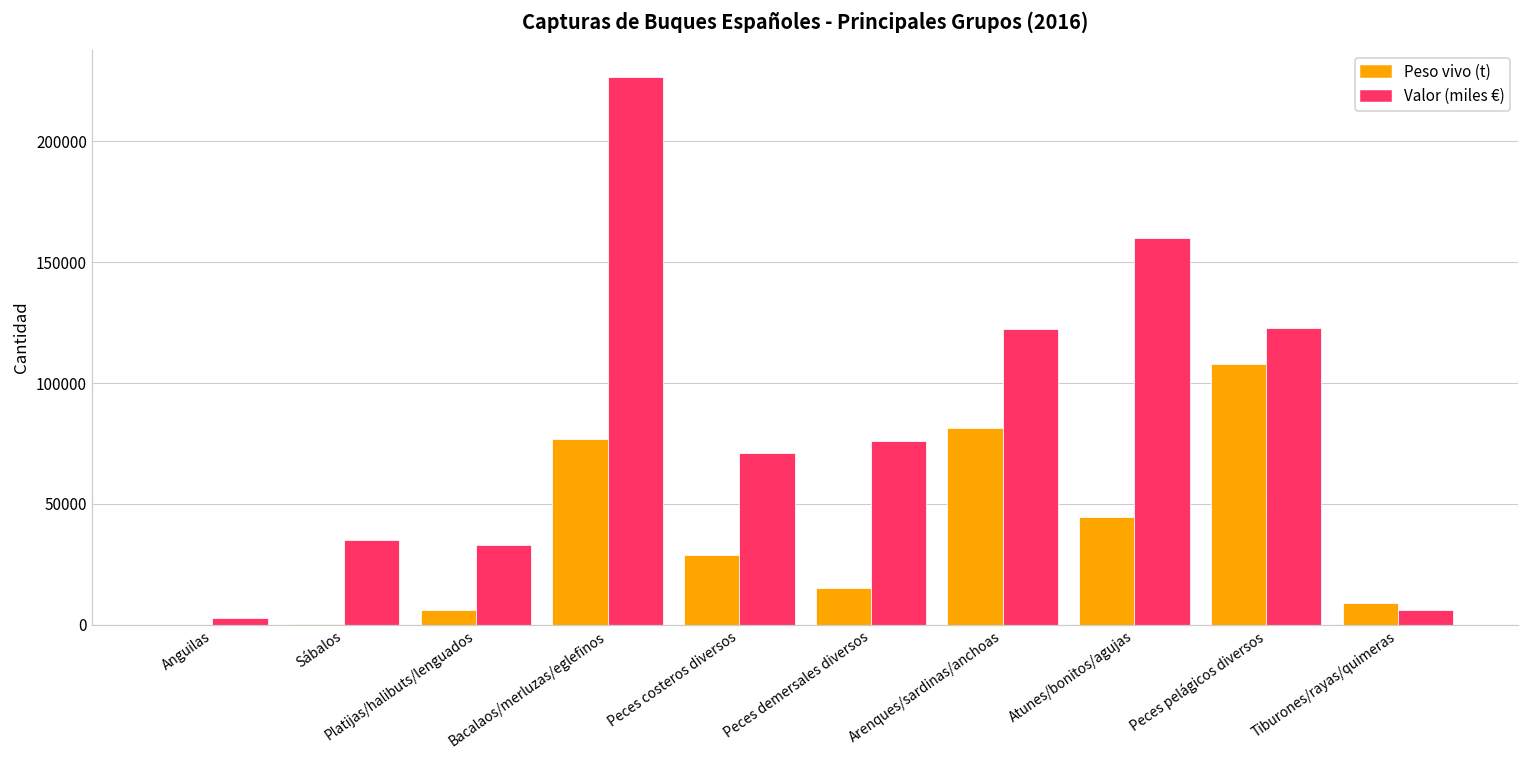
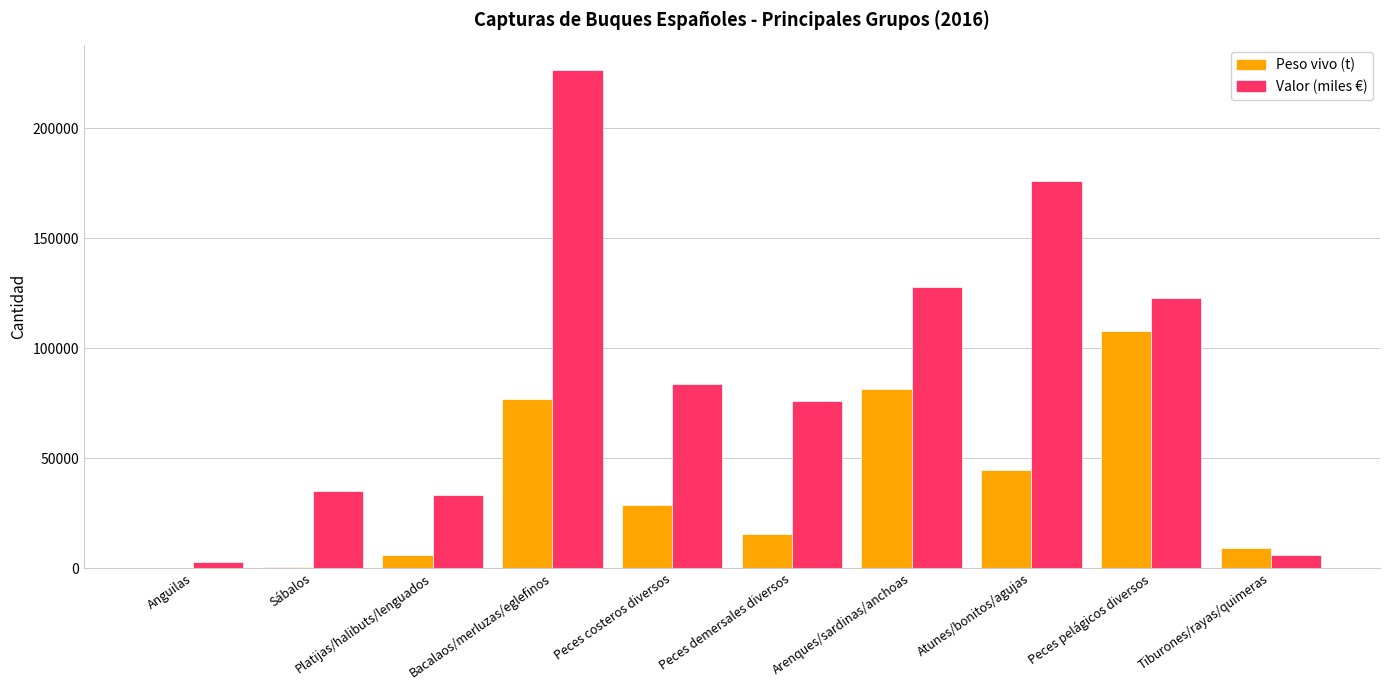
Valor (miles €), Peces costeros diversos: 71000 -> 84000
Valor (miles €), Arenques/sardinas/anchoas: 122000 -> 128000
Valor (miles €), Atunes/bonitos/agujas: 160000 -> 176000
